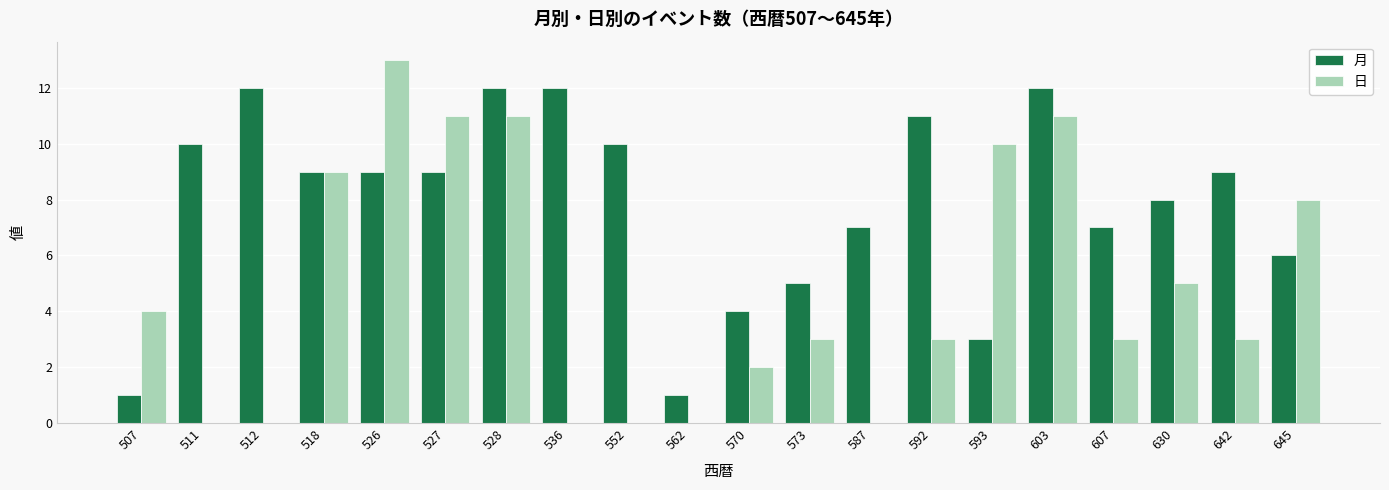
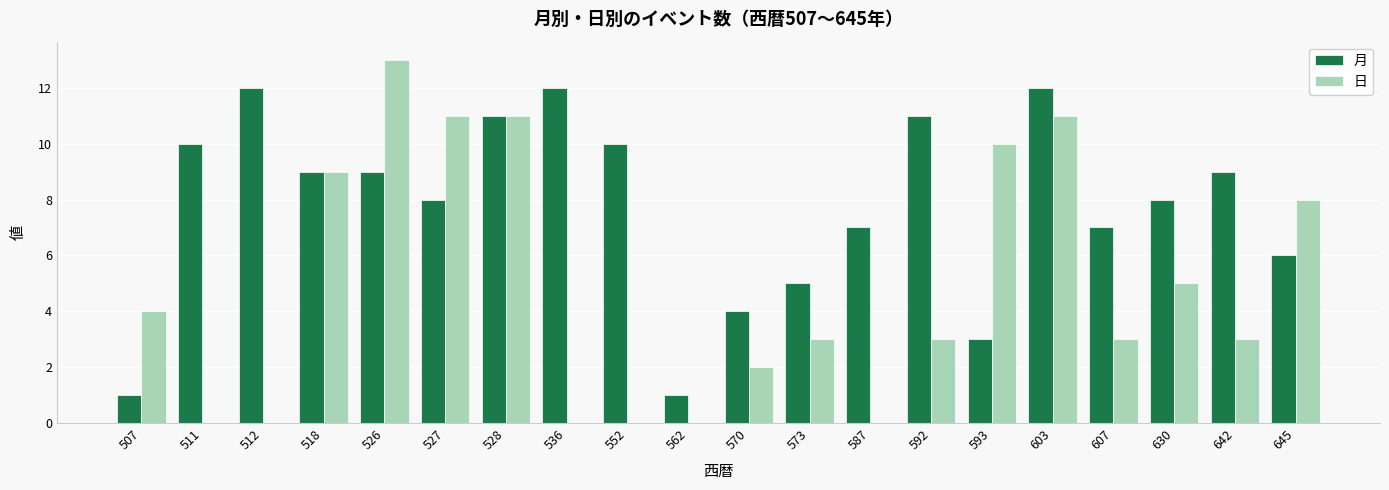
月, 527: 9 -> 8
月, 528: 12 -> 11
